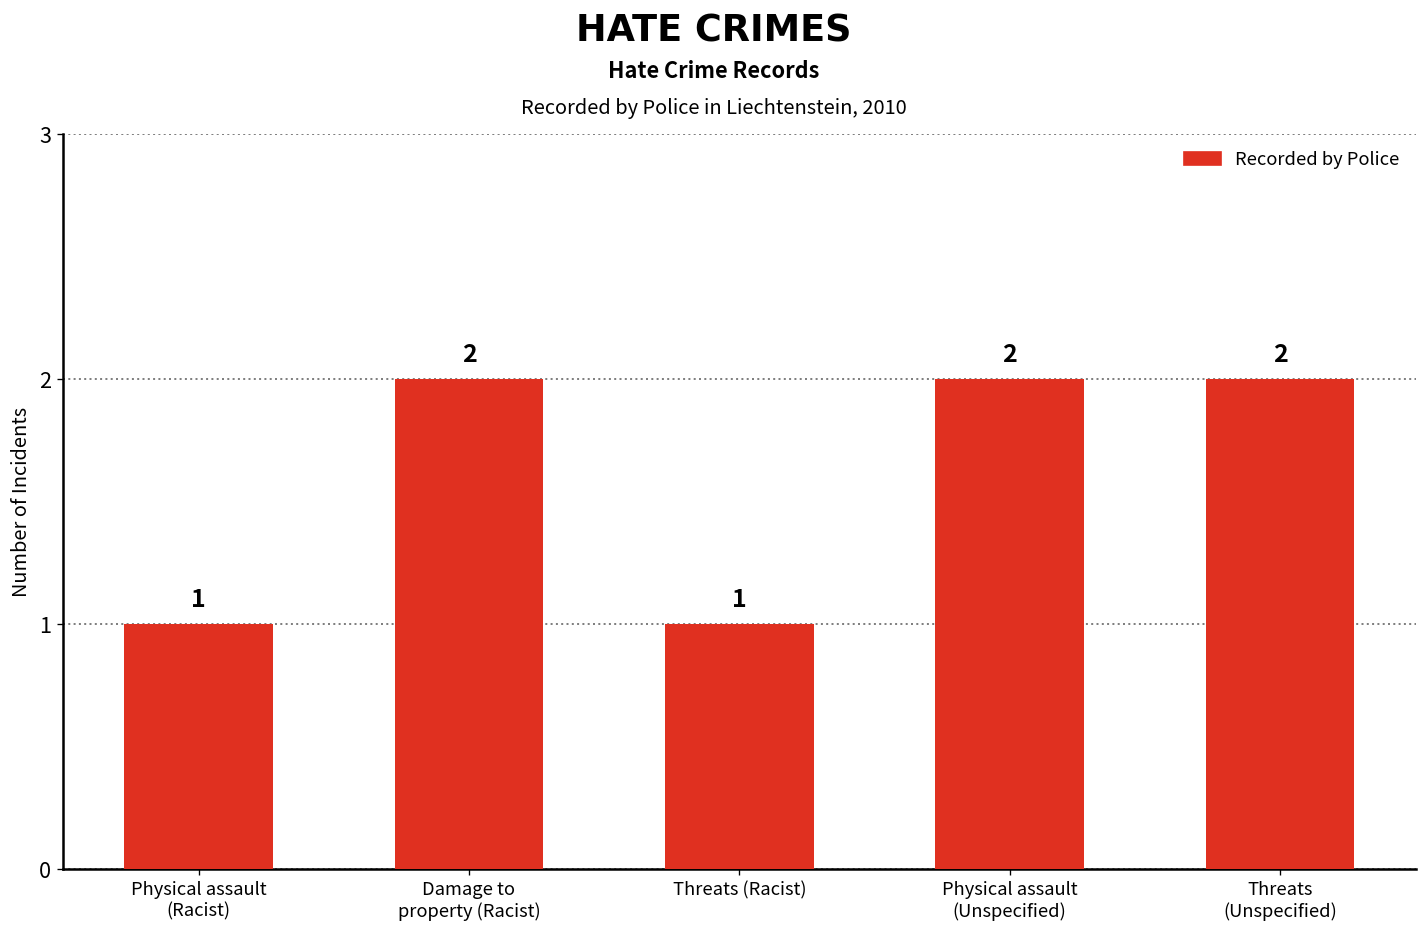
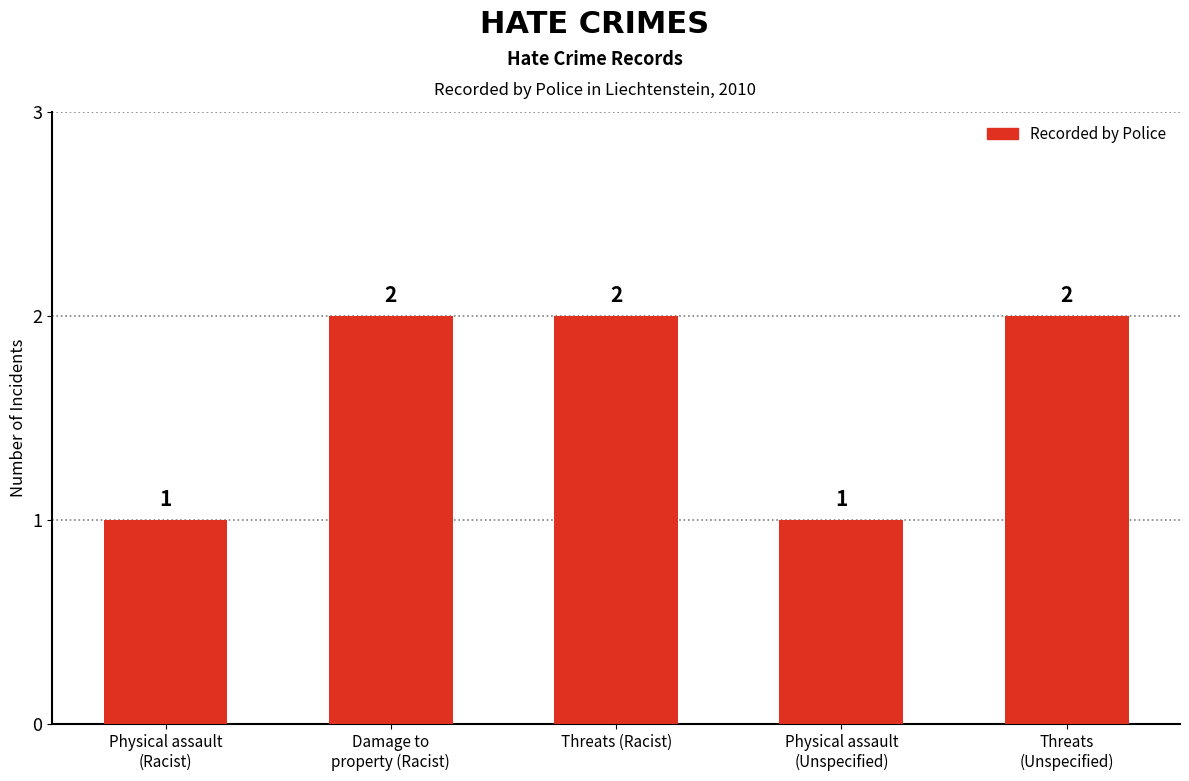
Threats (Racist): 1 -> 2
Physical assault (Unspecified): 2 -> 1
